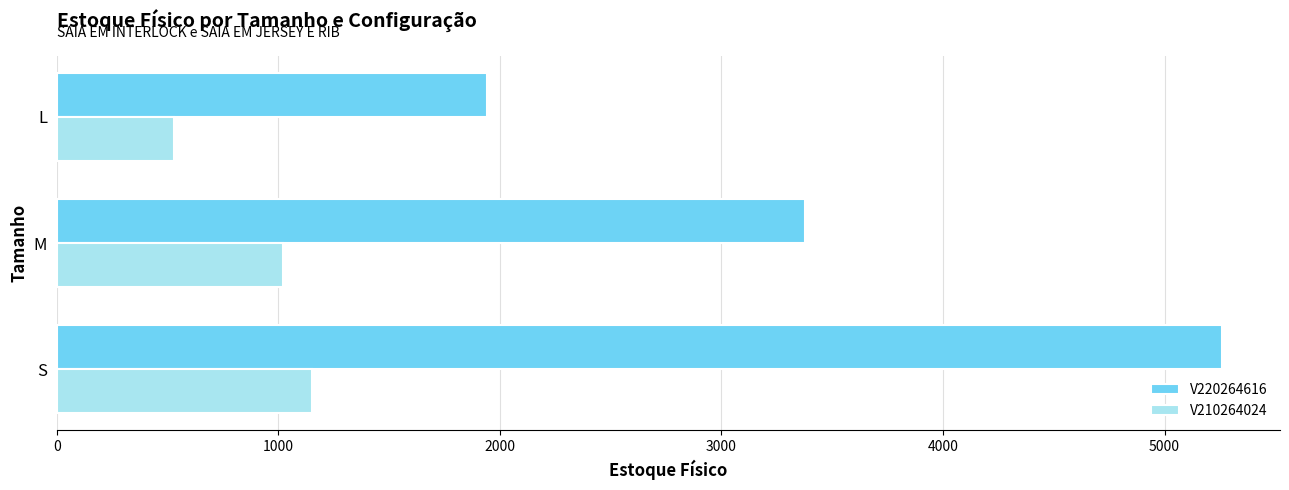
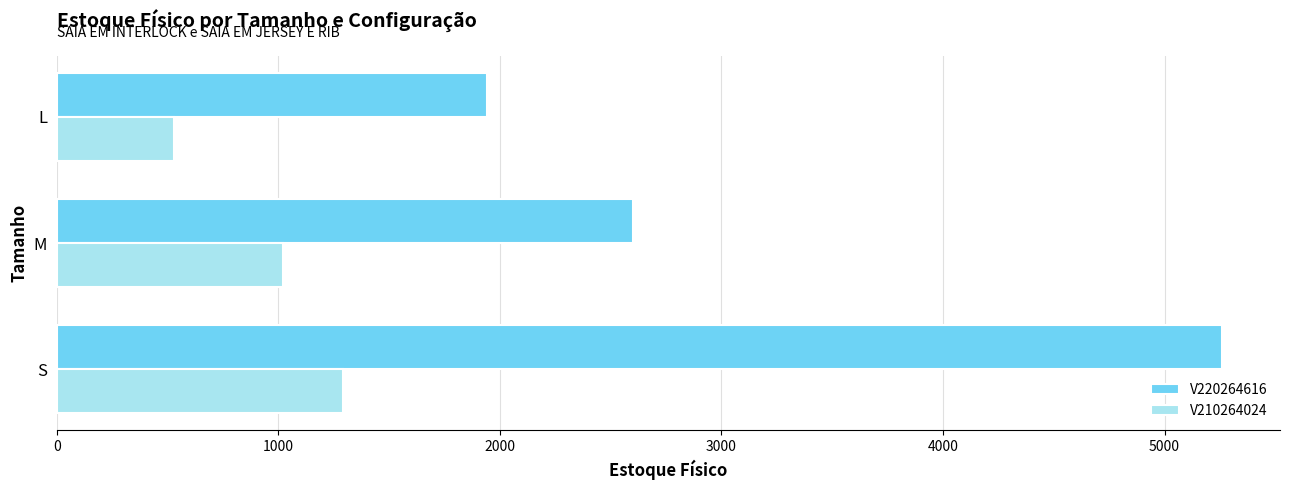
V220264616, M: 3380 -> 2600
V210264024, S: 1150 -> 1290
